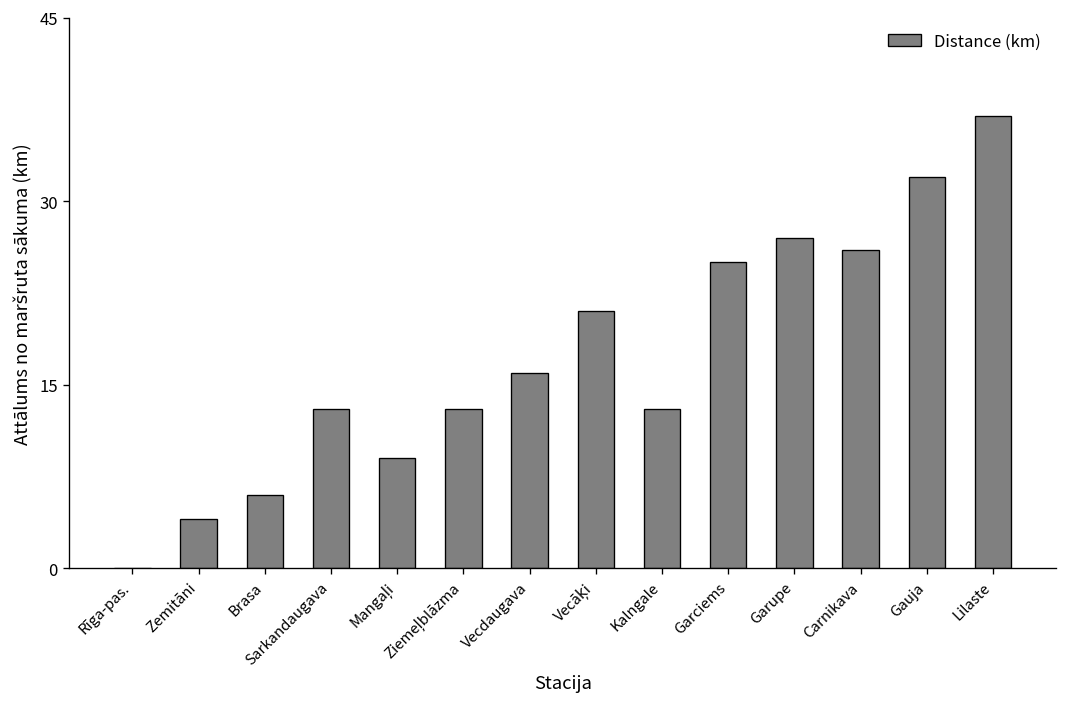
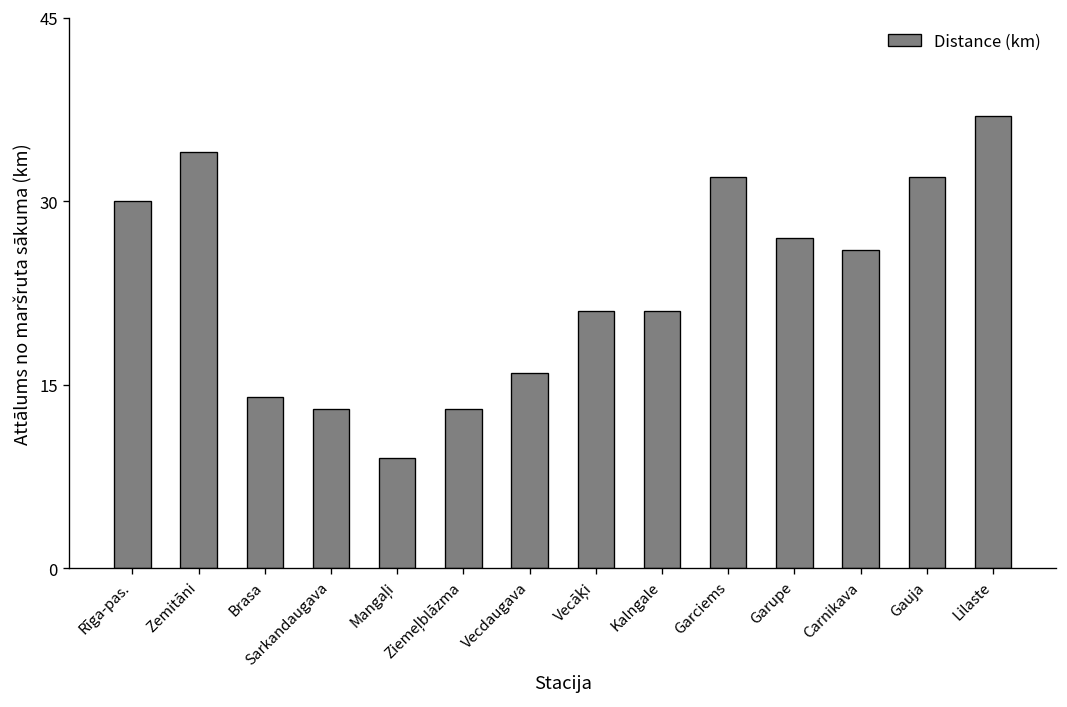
Rīga-pas.: 0 -> 30
Zemitāni: 4 -> 34
Brasa: 6 -> 14
Kalngale: 13 -> 21
Garciems: 25 -> 32
